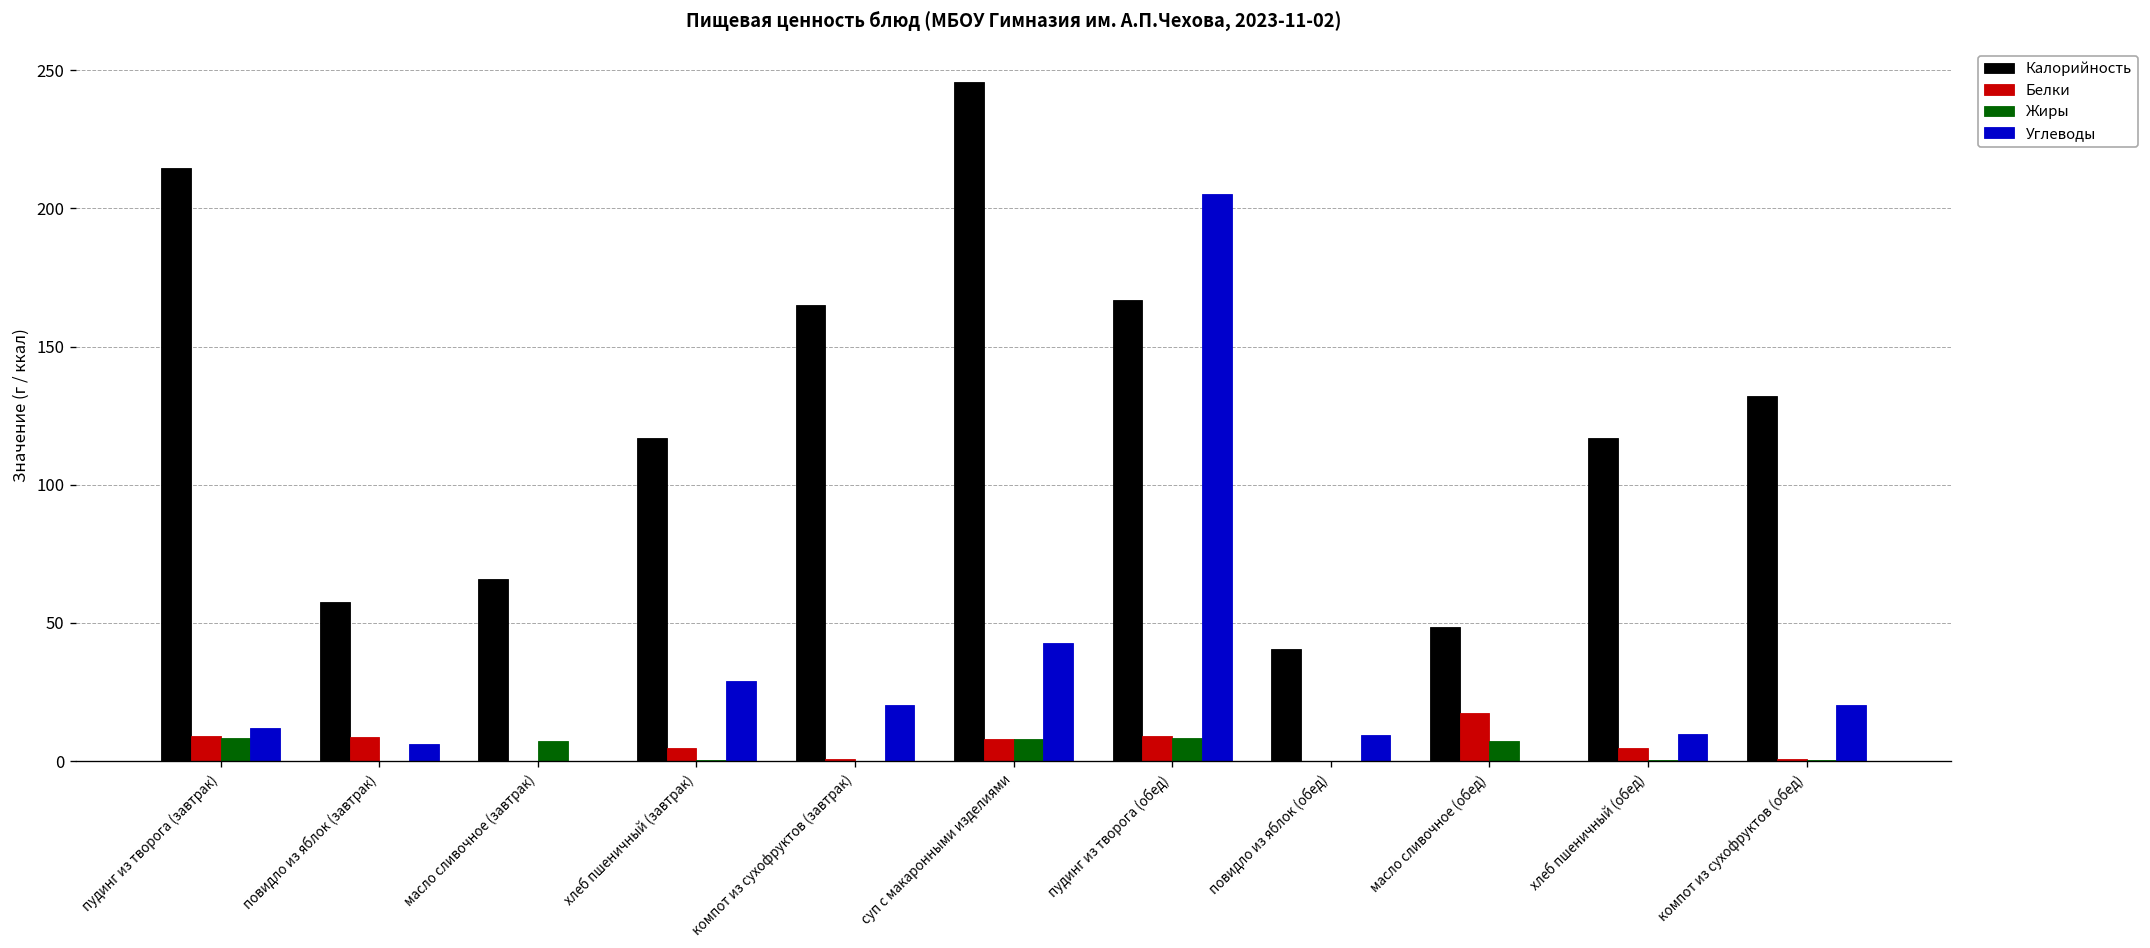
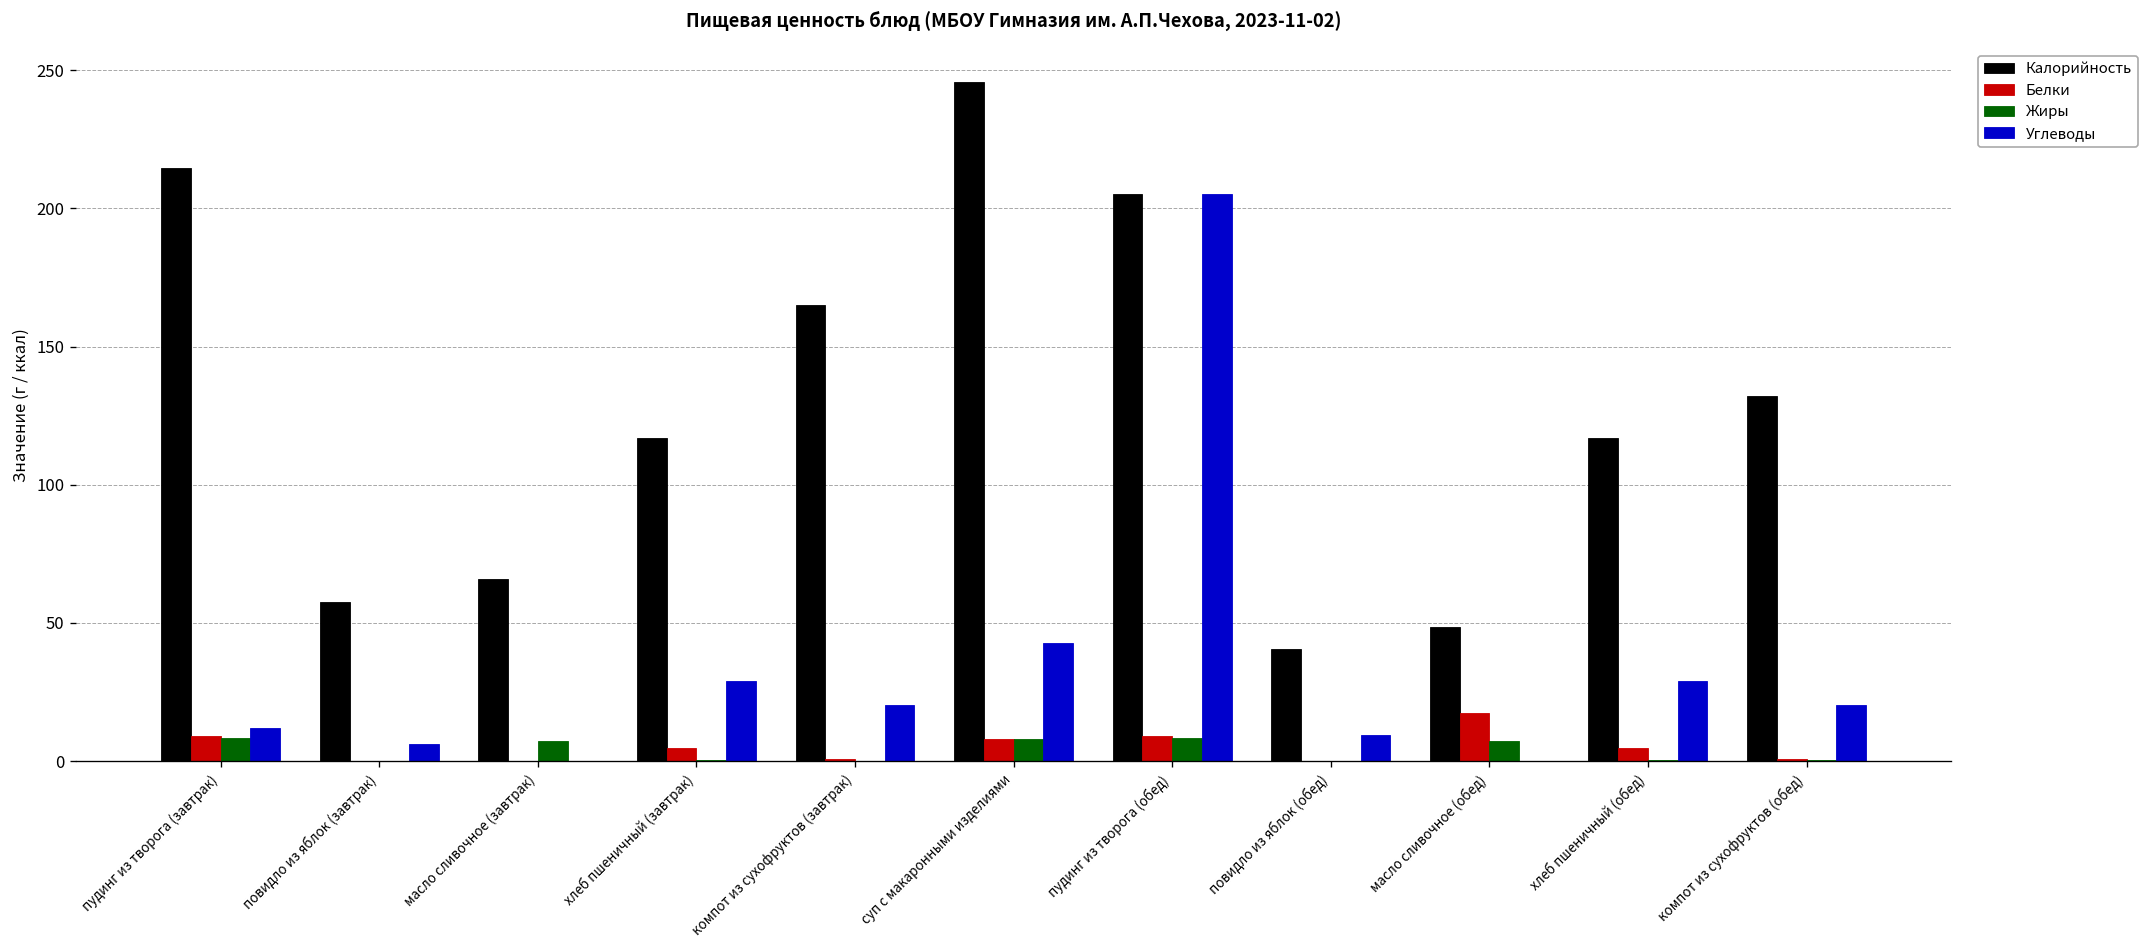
Белки, повидло из яблок (завтрак): 9 -> 0
Калорийность, пудинг из творога (обед): 167 -> 205
Углеводы, хлеб пшеничный (обед): 10 -> 29
